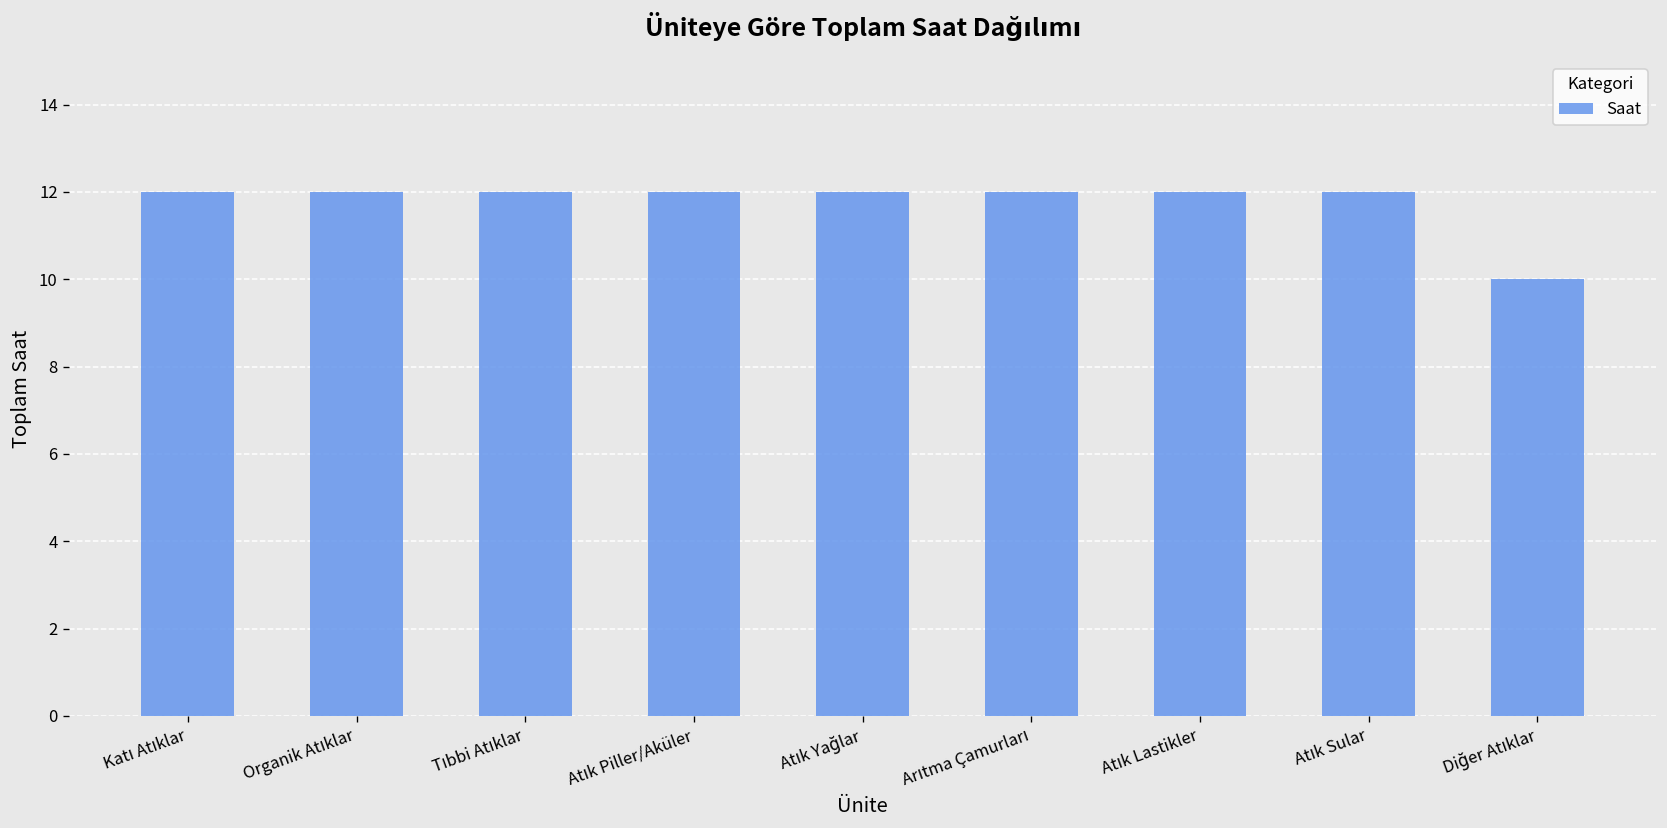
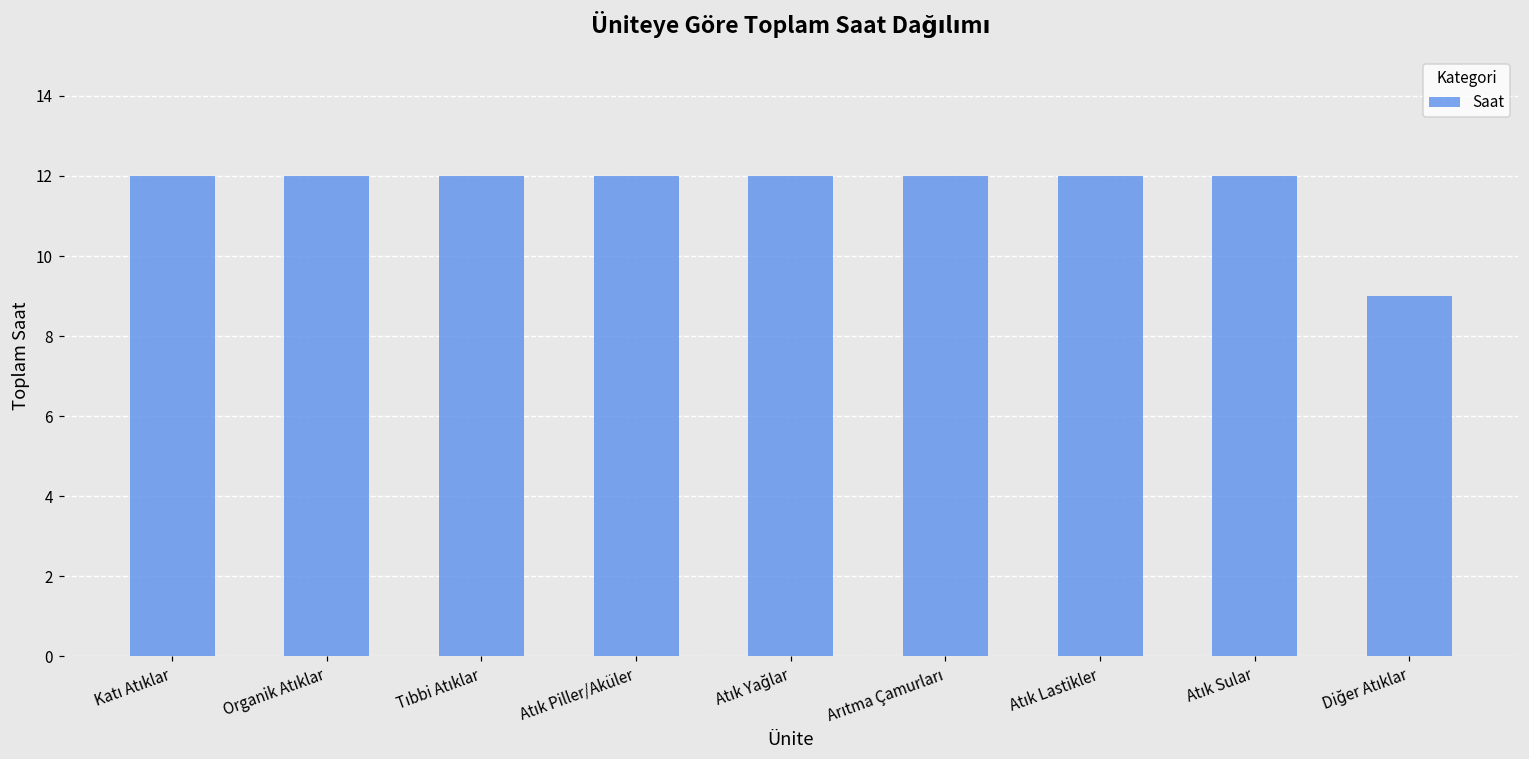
Diğer Atıklar: 10 -> 9
